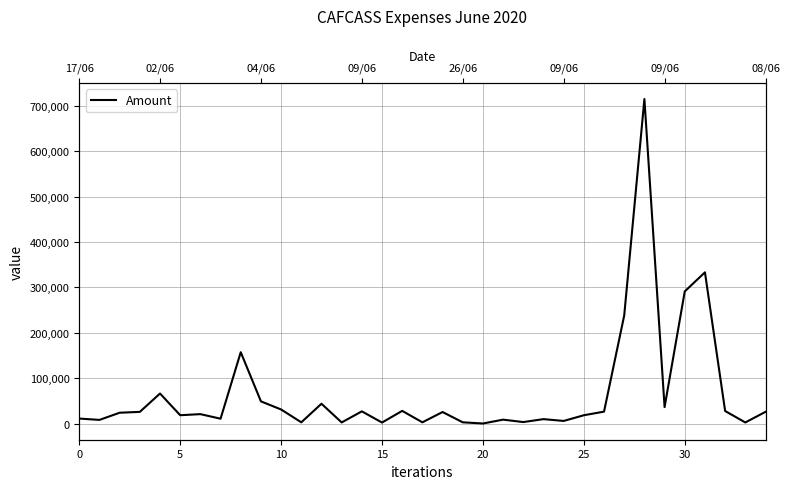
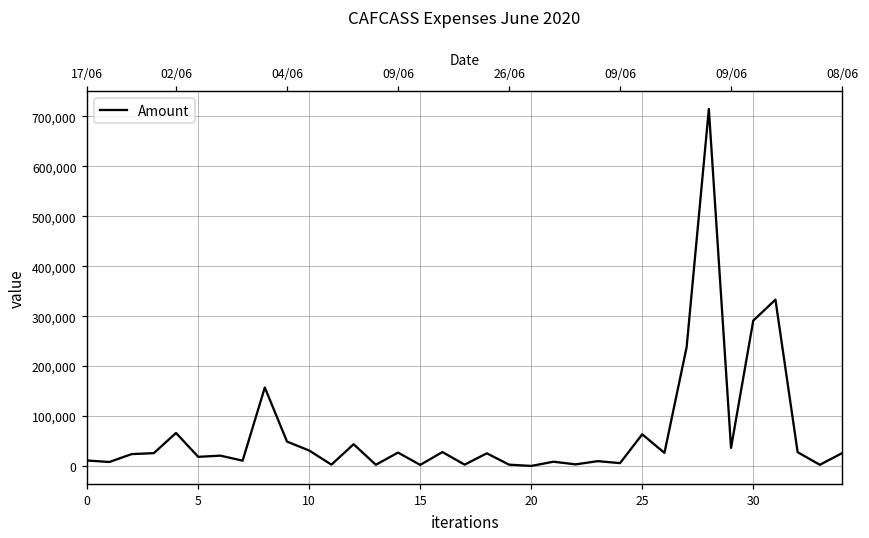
25: 20,000 -> 60,000
